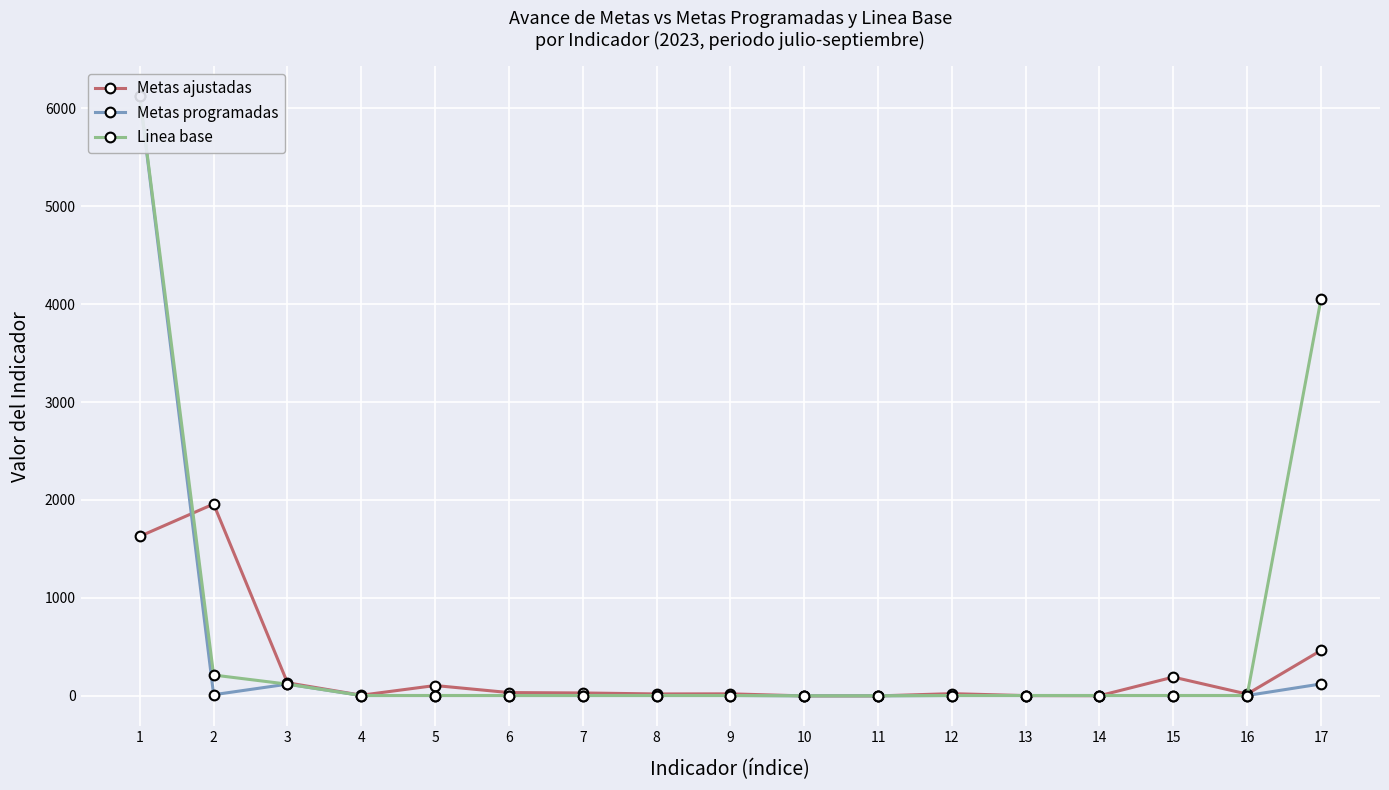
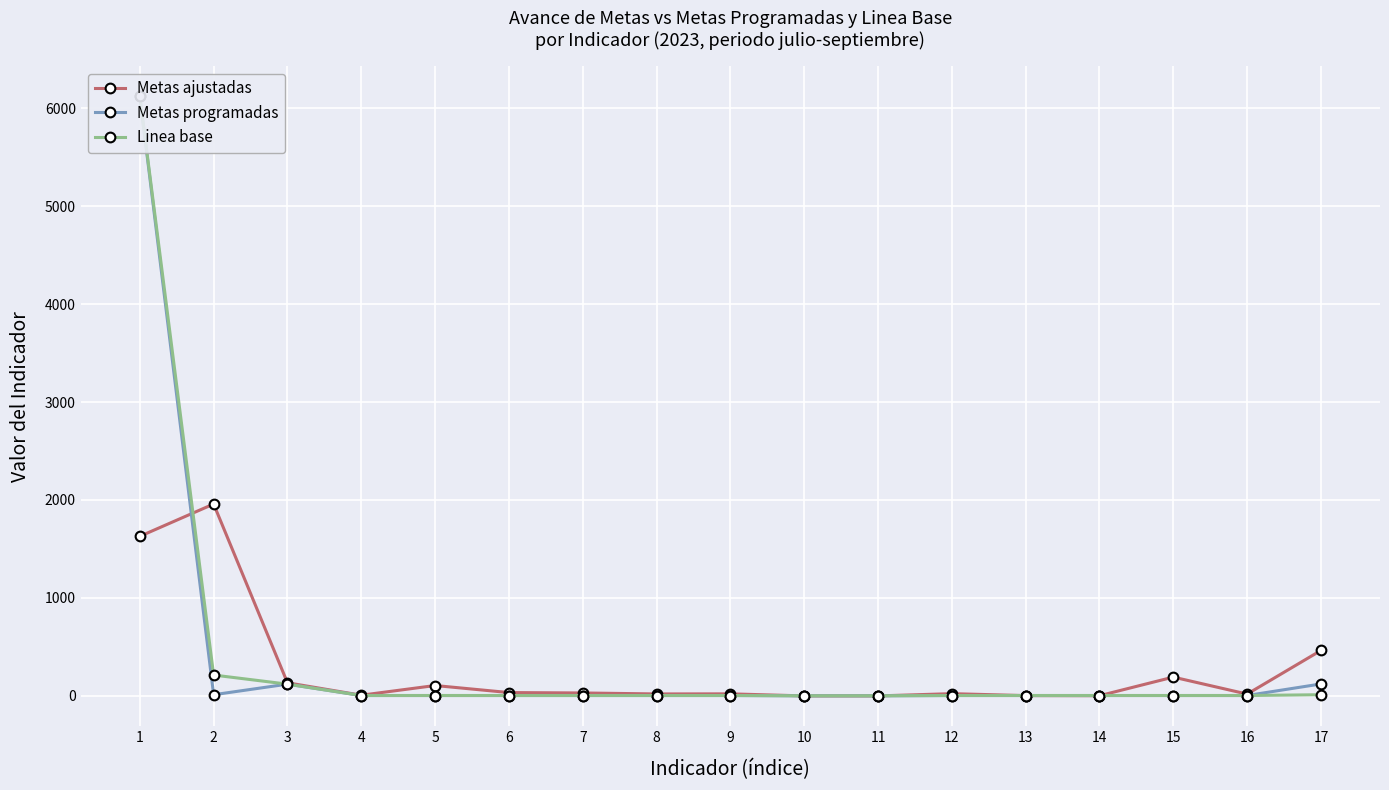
Linea base, 17: 4000 -> 0
